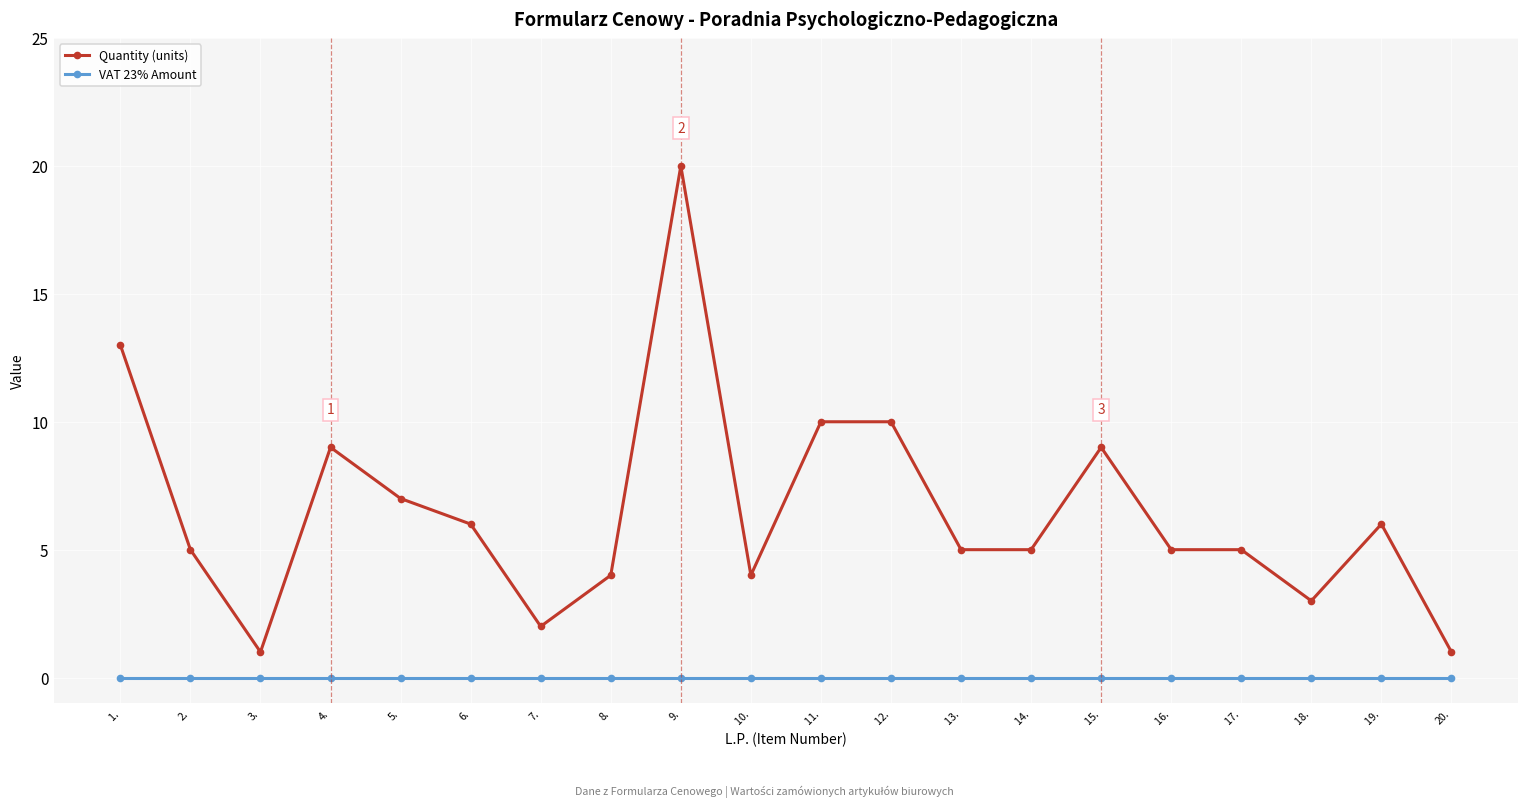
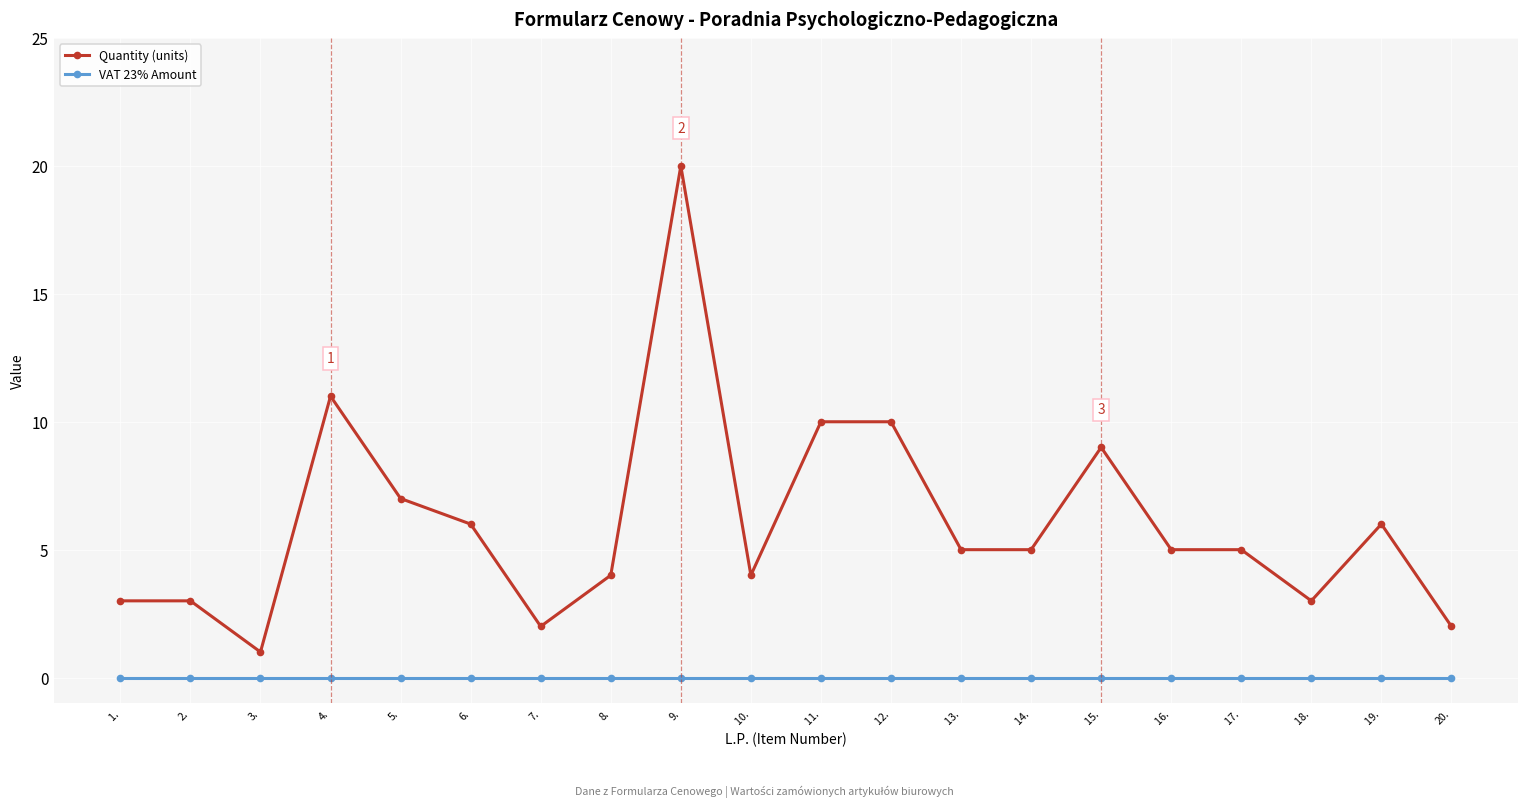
Quantity (units), 1.: 13 -> 3
Quantity (units), 2.: 5 -> 3
Quantity (units), 4.: 9 -> 11
Quantity (units), 20.: 1 -> 2
